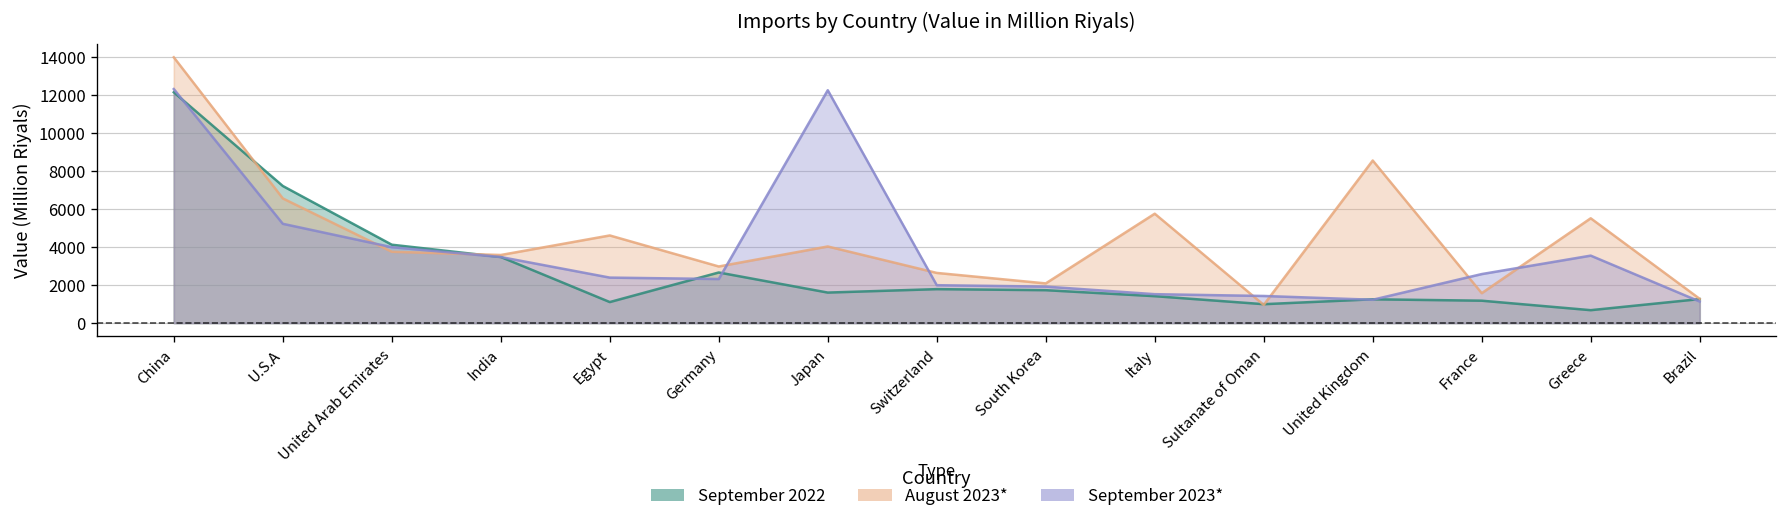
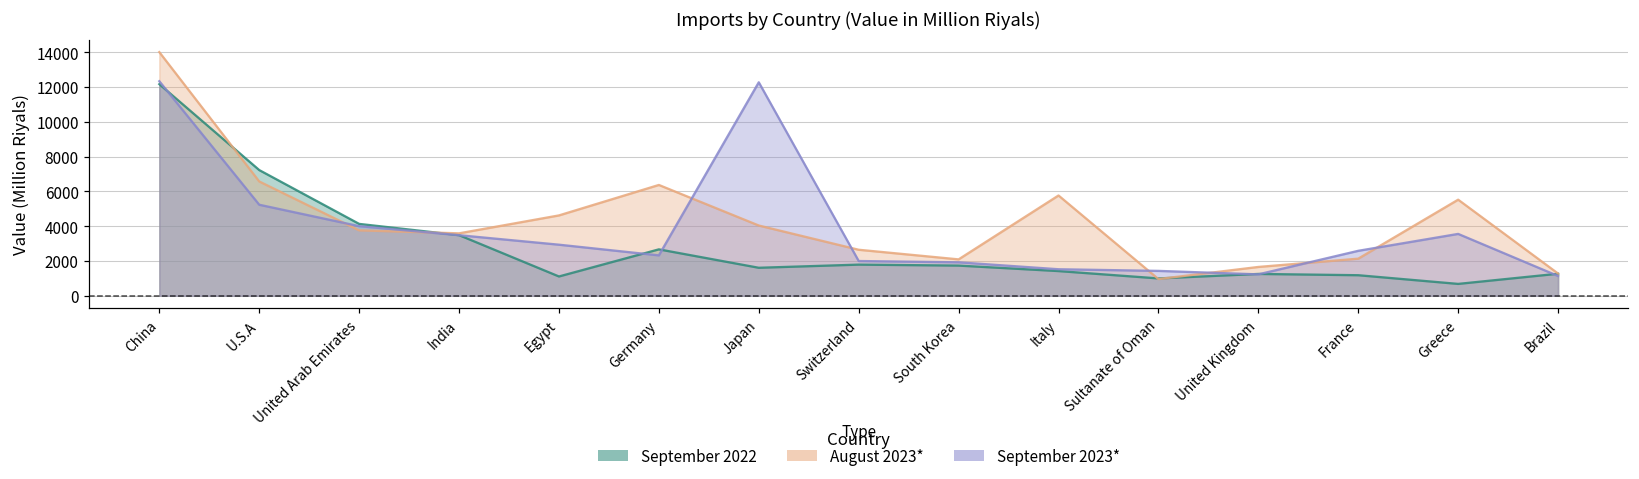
September 2023*, Egypt: 2400 -> 2900
August 2023*, Germany: 3000 -> 6400
August 2023*, United Kingdom: 8600 -> 1700
August 2023*, France: 1600 -> 2100
